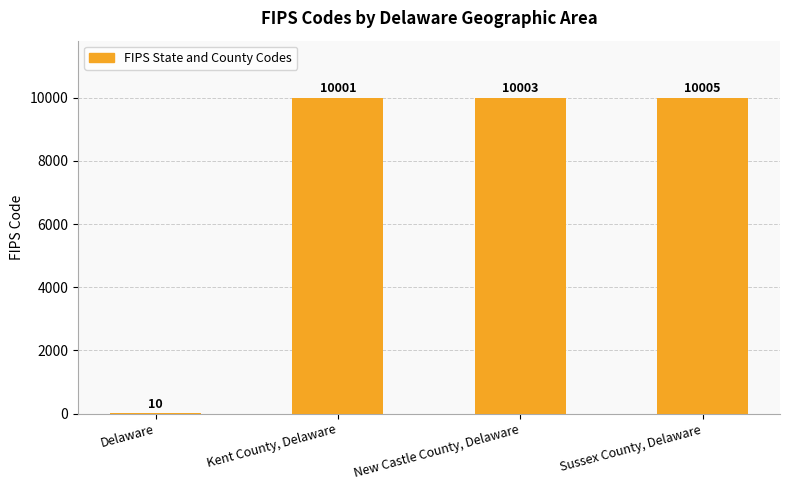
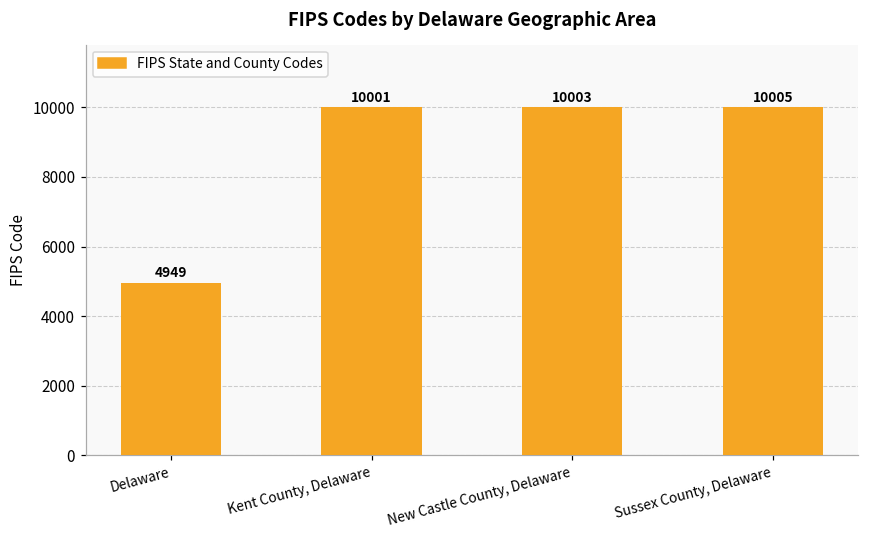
Delaware: 10 -> 4949
